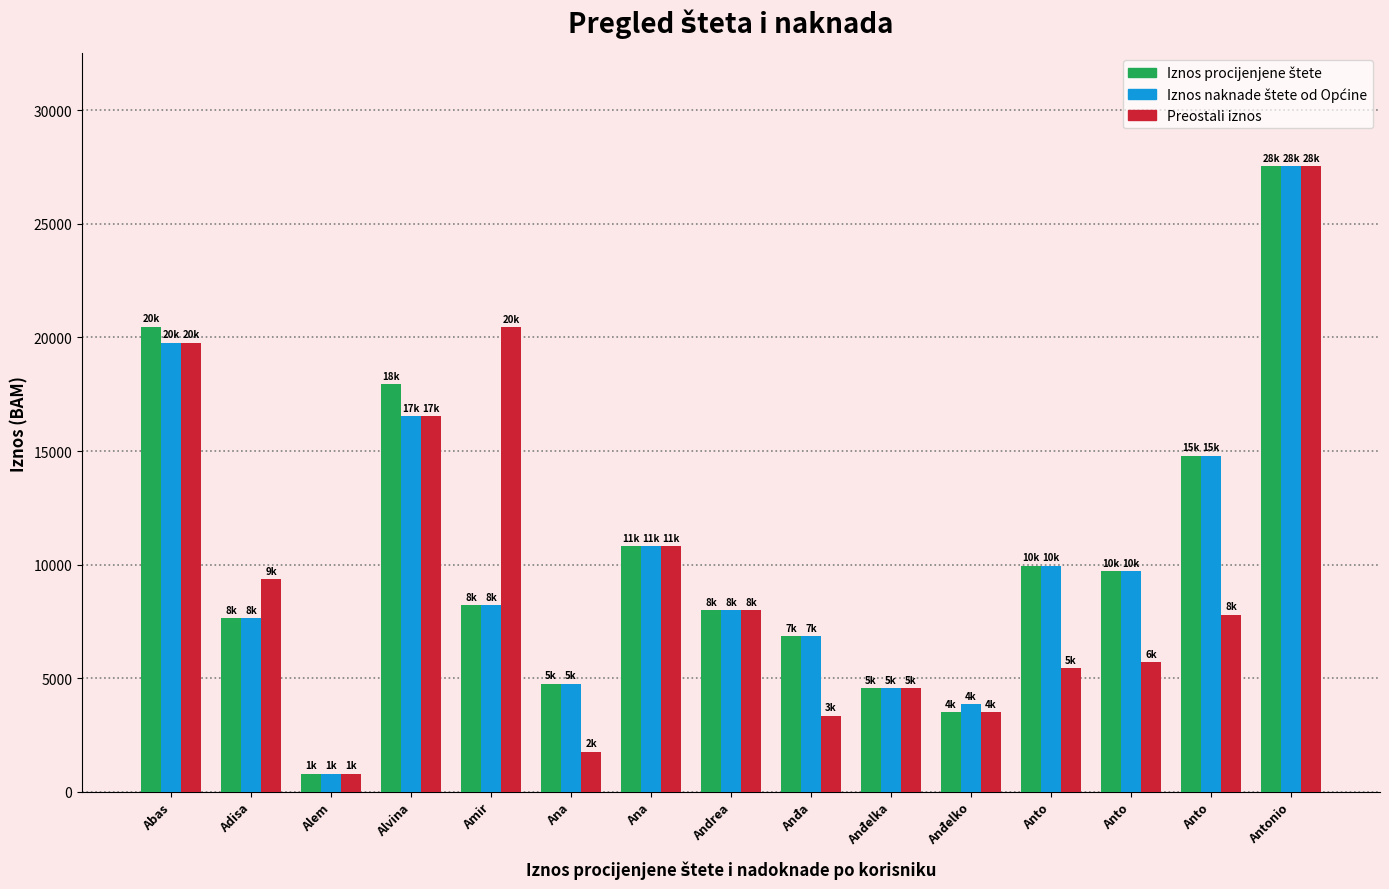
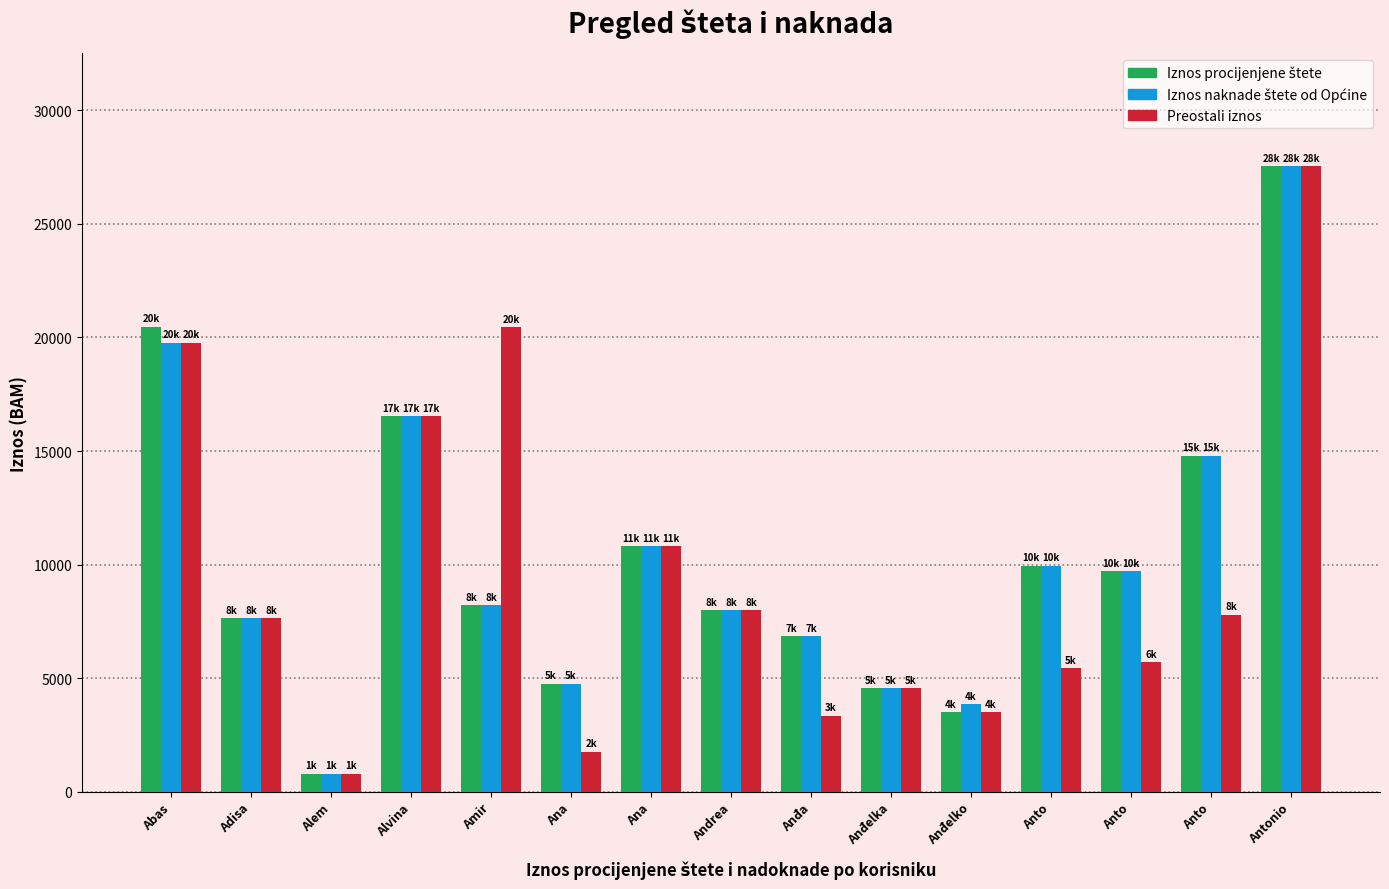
Preostali iznos, Adisa: 9k -> 8k
Iznos procijenjene štete, Alvina: 18k -> 17k
